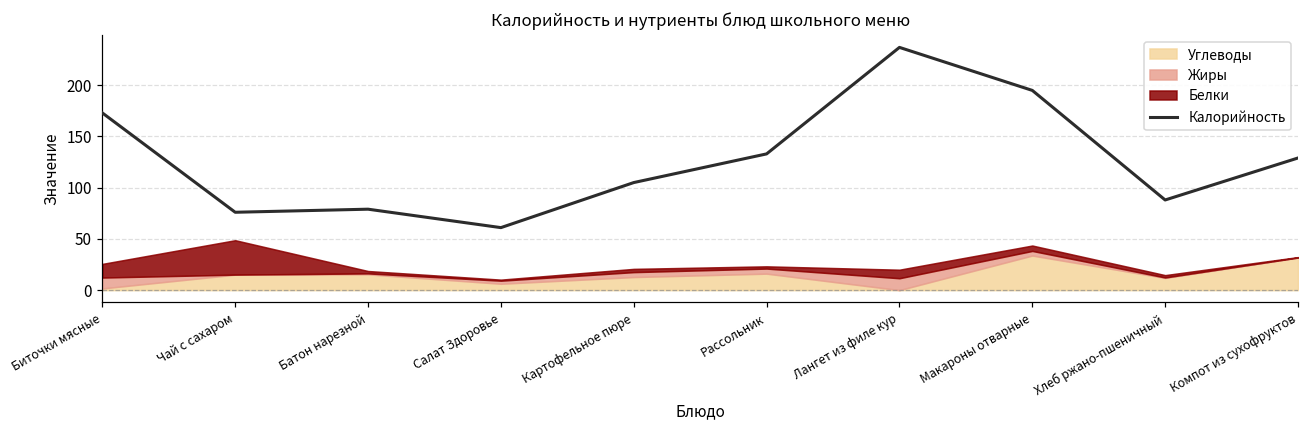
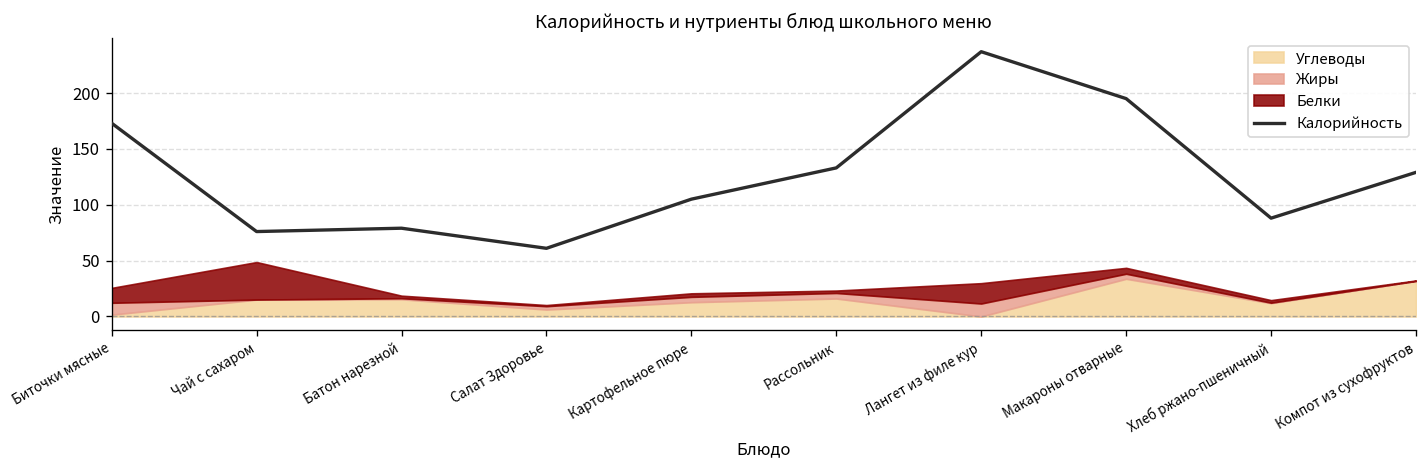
Белки, Лангет из филе кур: 10 -> 20
